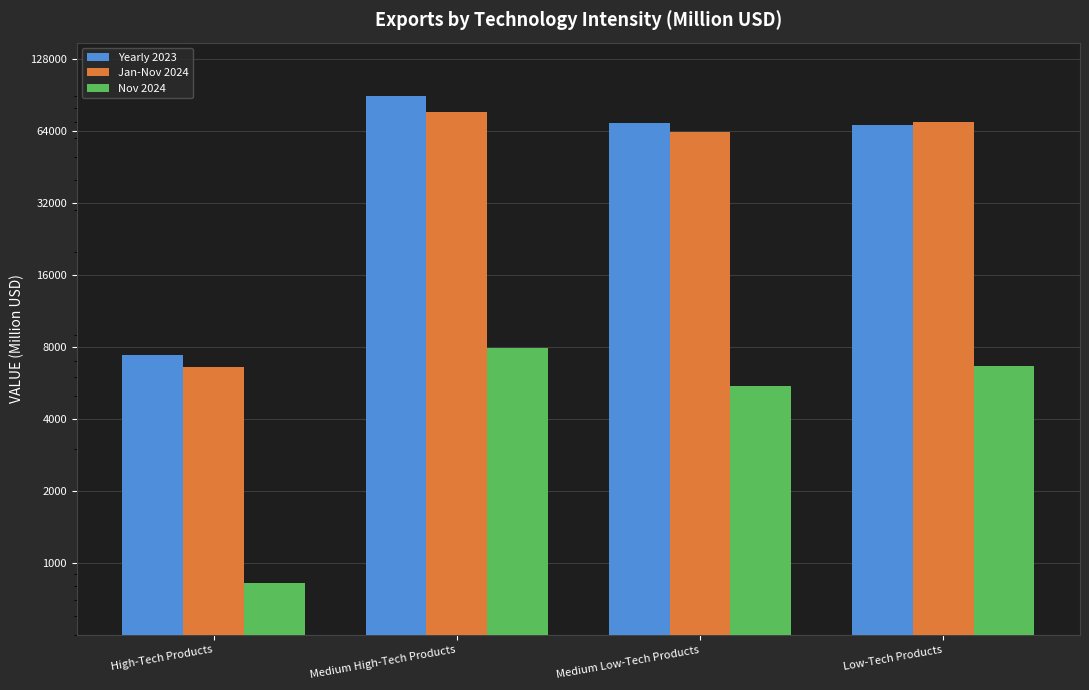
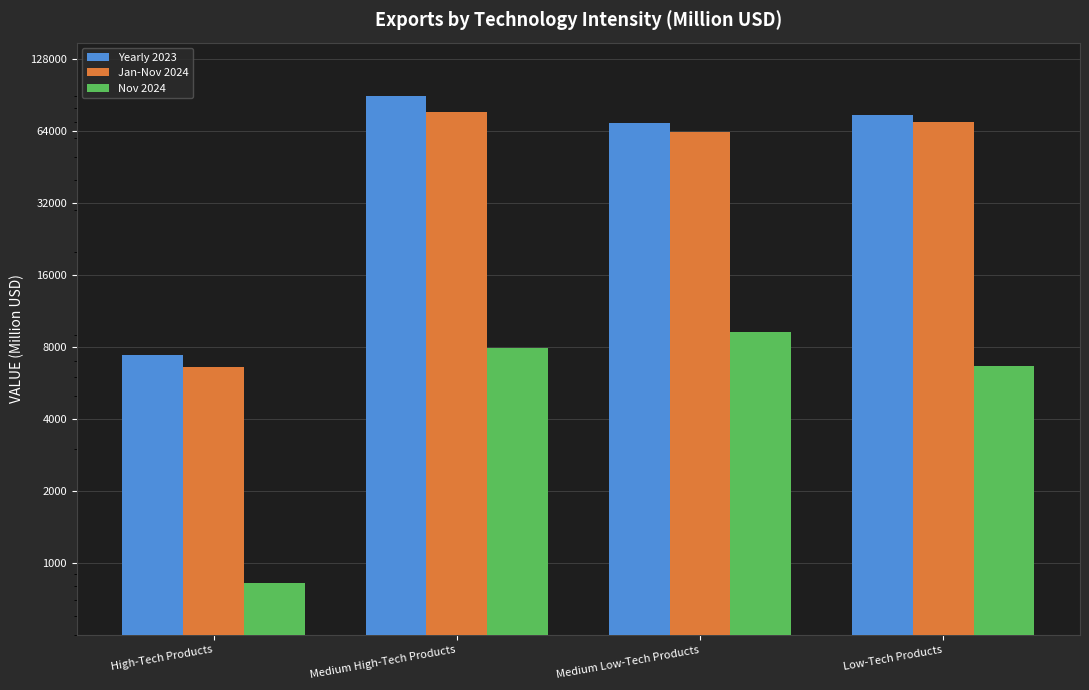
Nov 2024, Medium Low-Tech Products: 5500 -> 9200
Yearly 2023, Low-Tech Products: 68000 -> 74000
